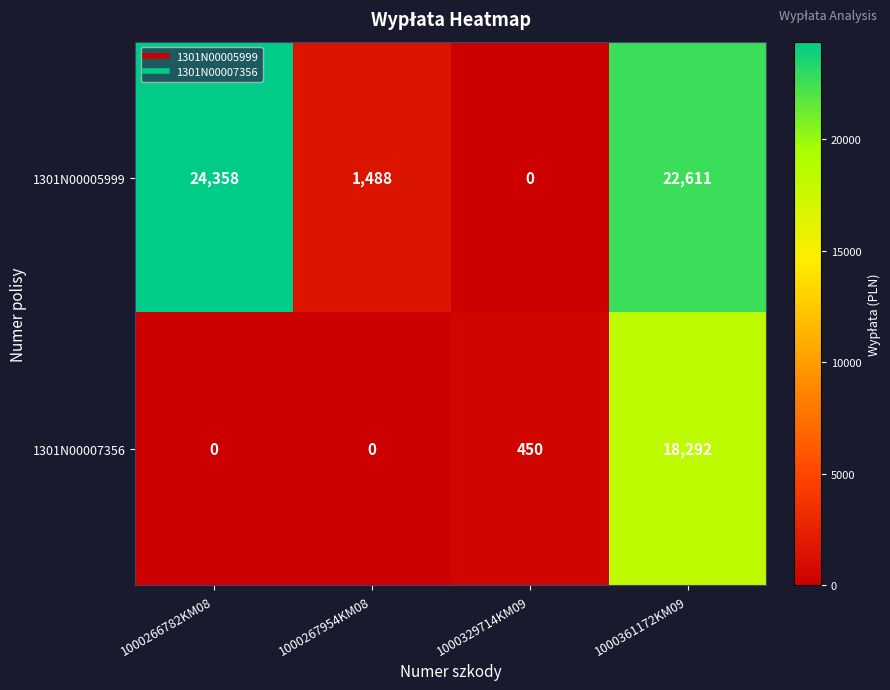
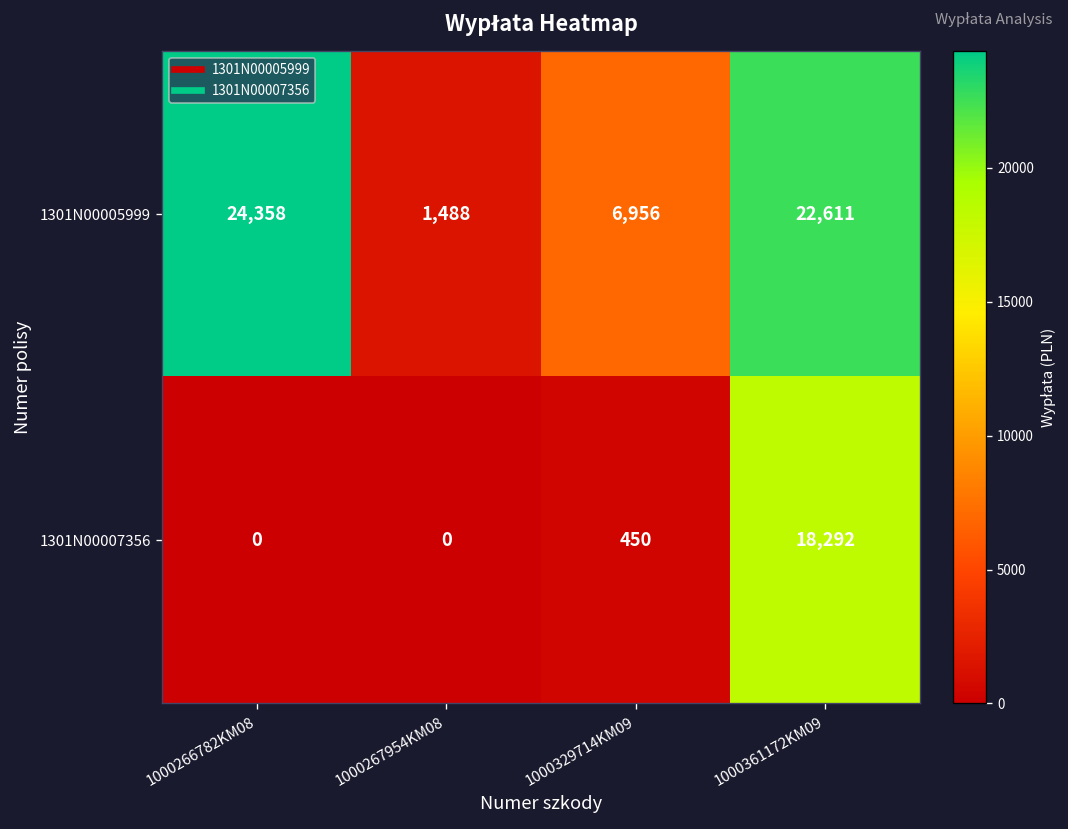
1301N00005999, 1000329714KM09: 0 -> 6,956
